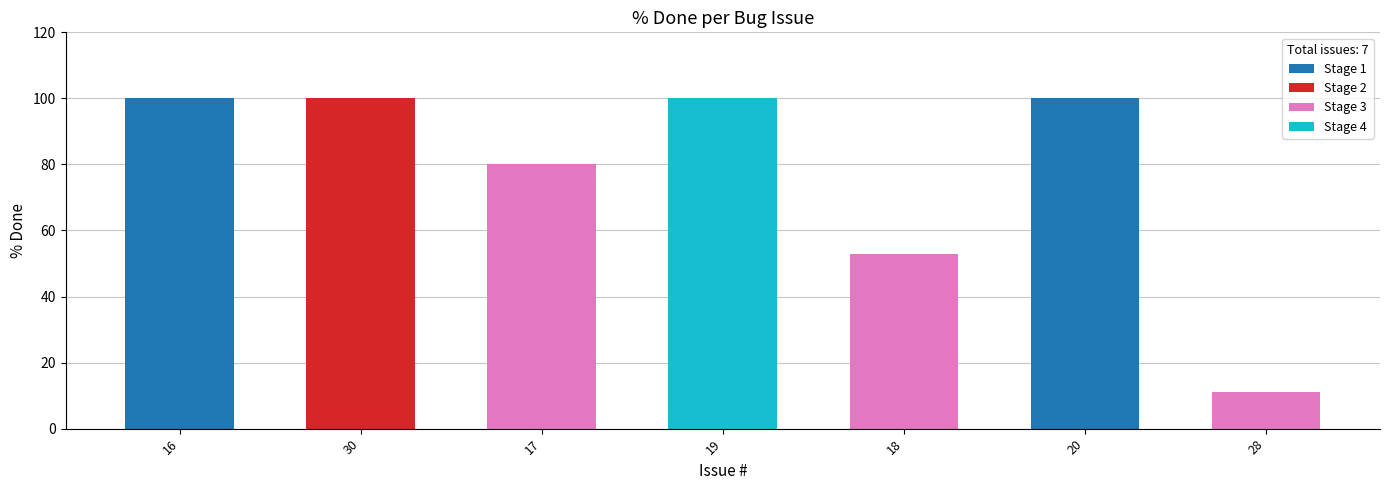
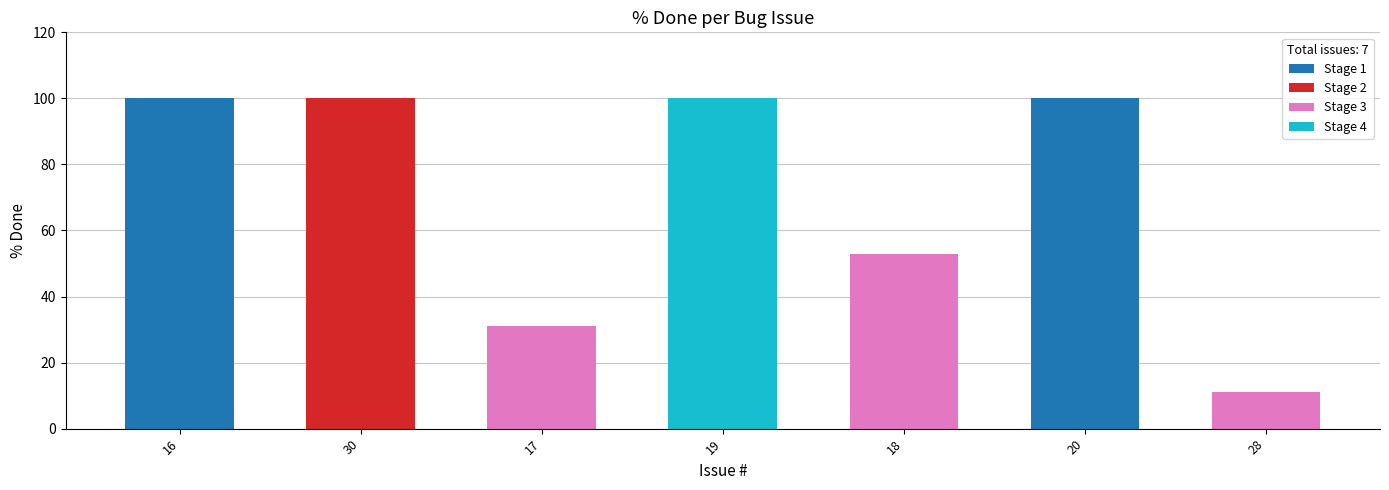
17: 80 -> 31
